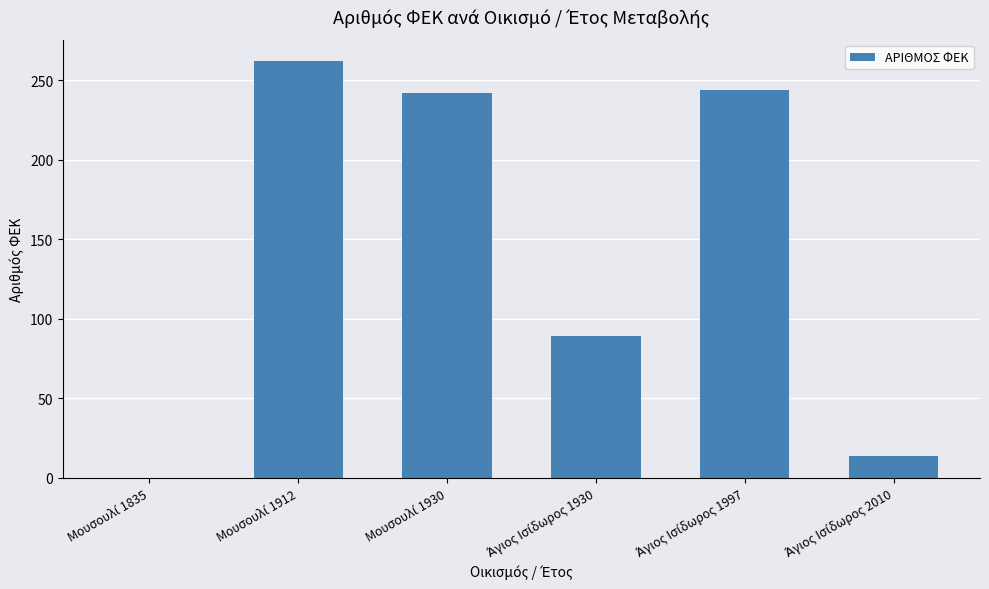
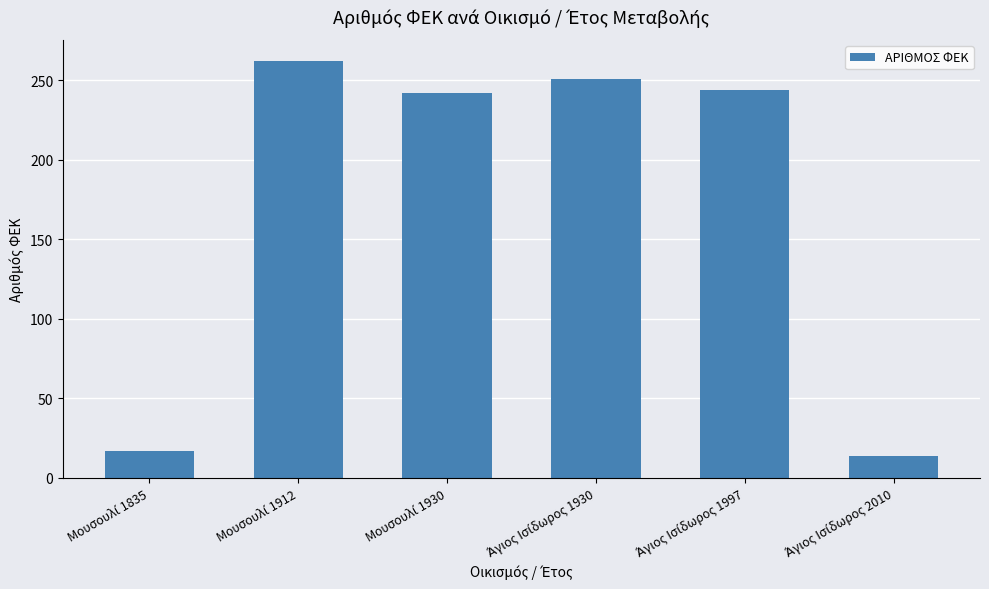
Μουσουλί 1835: 0 -> 17
Άγιος Ισίδωρος 1930: 89 -> 251
